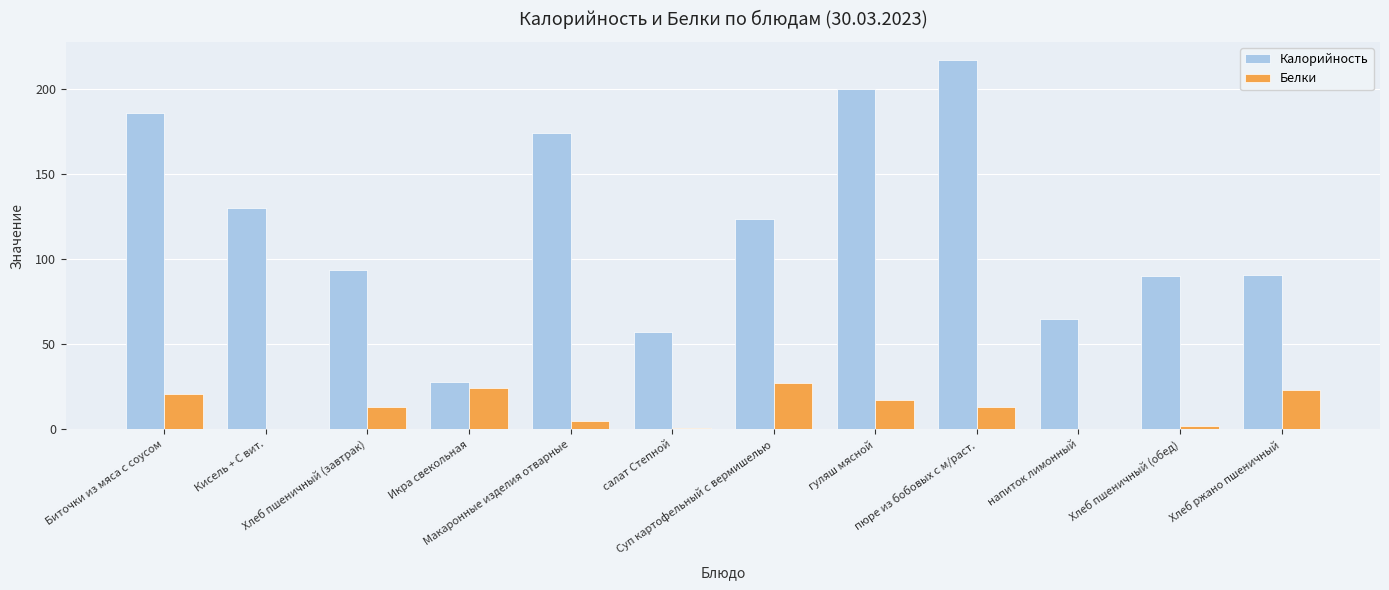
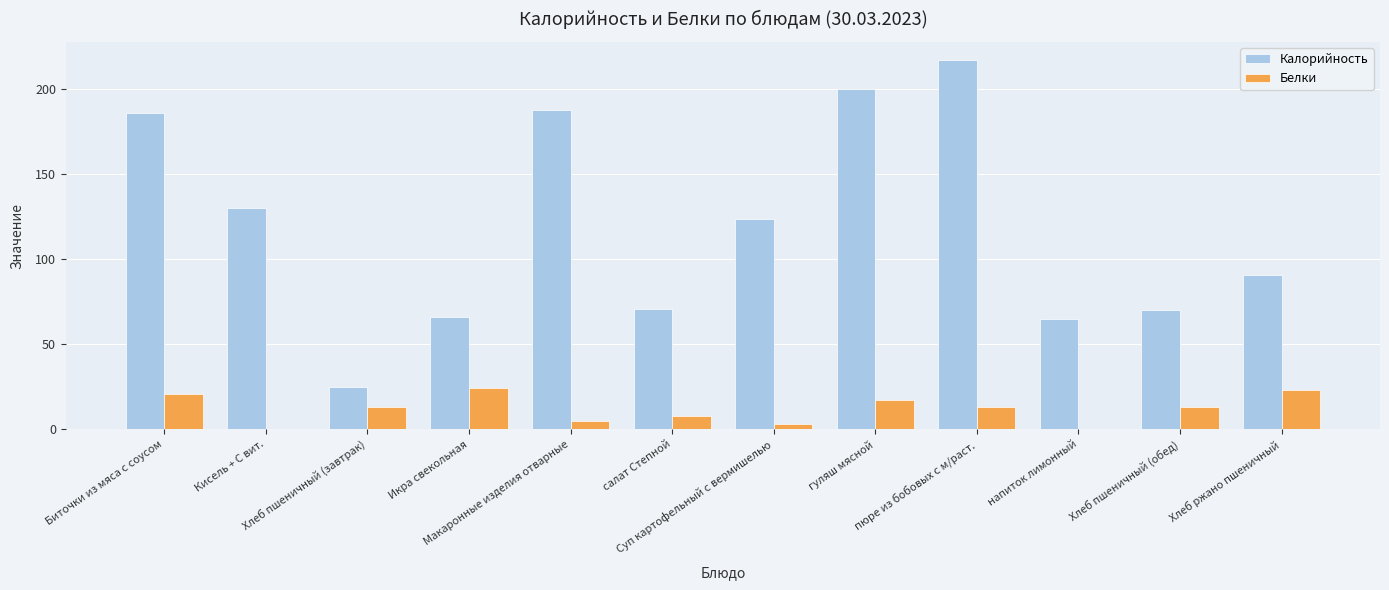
Калорийность, Хлеб пшеничный (завтрак): 94 -> 25
Калорийность, Икра свекольная: 28 -> 66
Калорийность, Макаронные изделия отварные: 174 -> 188
Калорийность, салат Степной: 57 -> 71
Белки, салат Степной: 1 -> 8
Белки, Суп картофельный с вермишелью: 27 -> 3
Калорийность, Хлеб пшеничный (обед): 90 -> 70
Белки, Хлеб пшеничный (обед): 2 -> 13
